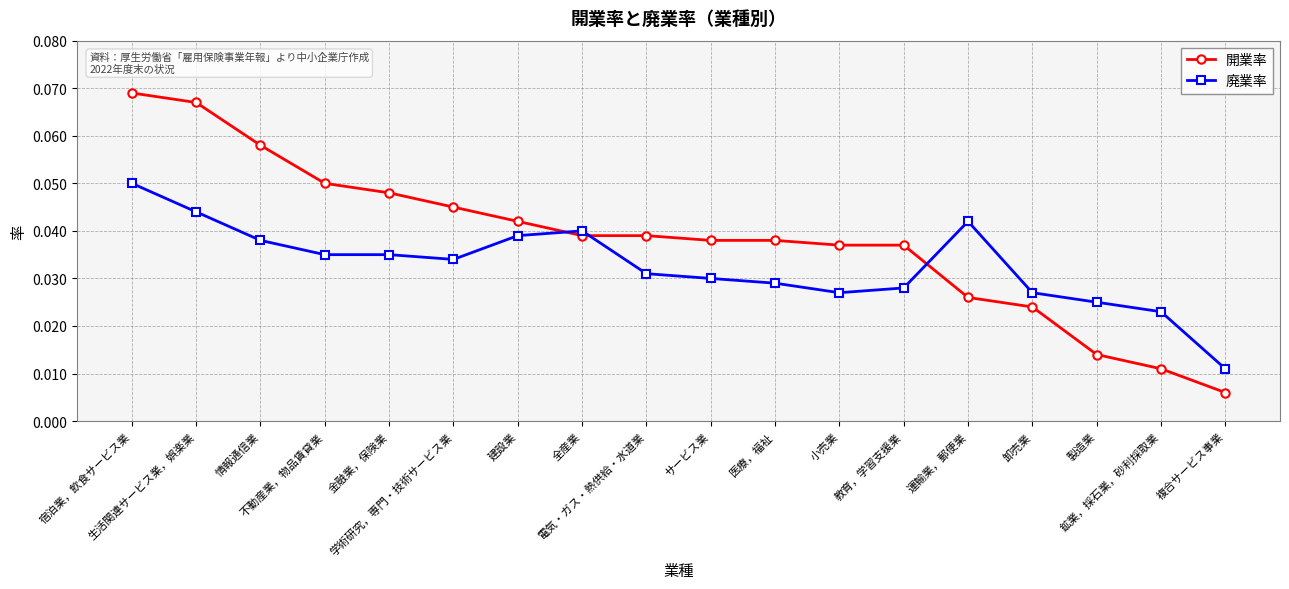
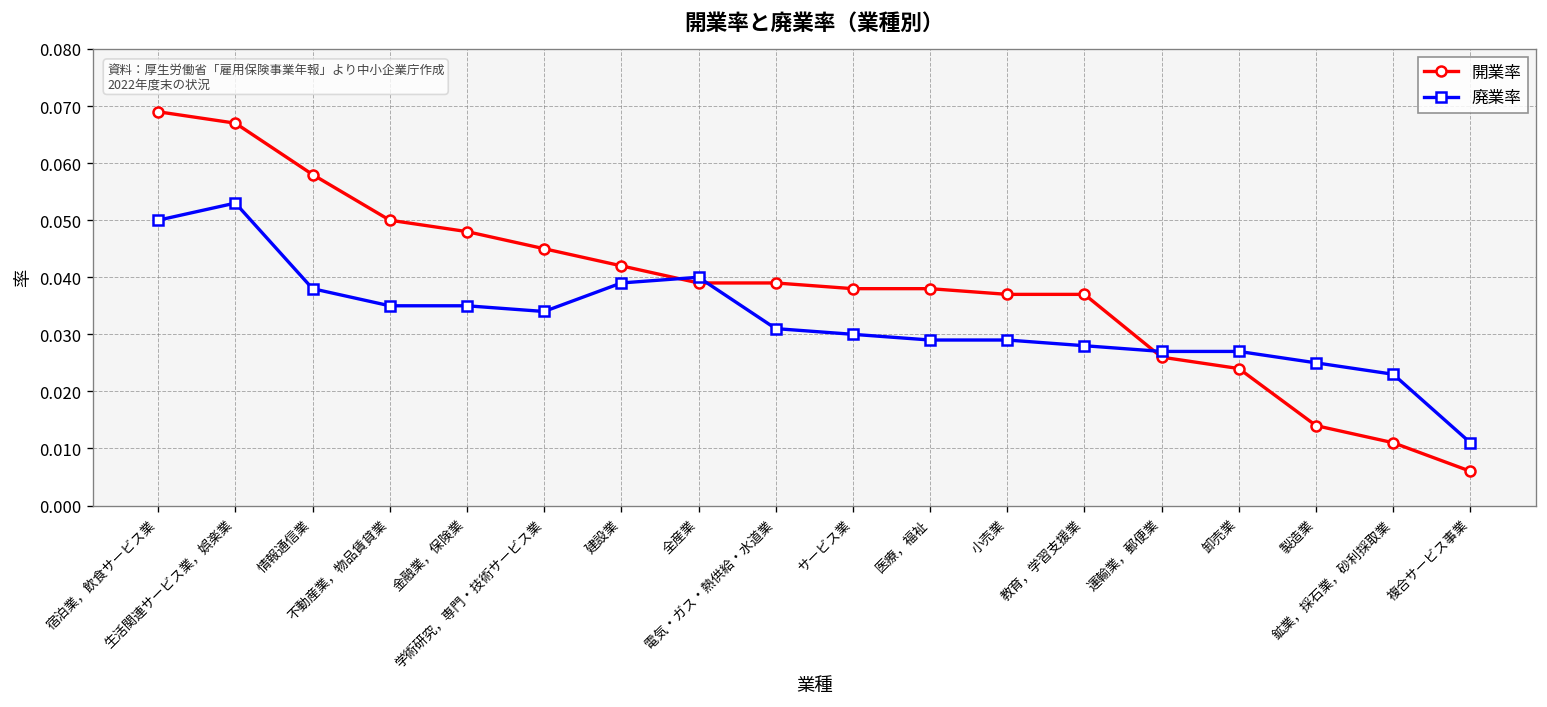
廃業率, 生活関連サービス業，娯楽業: 0.044 -> 0.053
廃業率, 小売業: 0.027 -> 0.029
廃業率, 運輸業，郵便業: 0.042 -> 0.027
